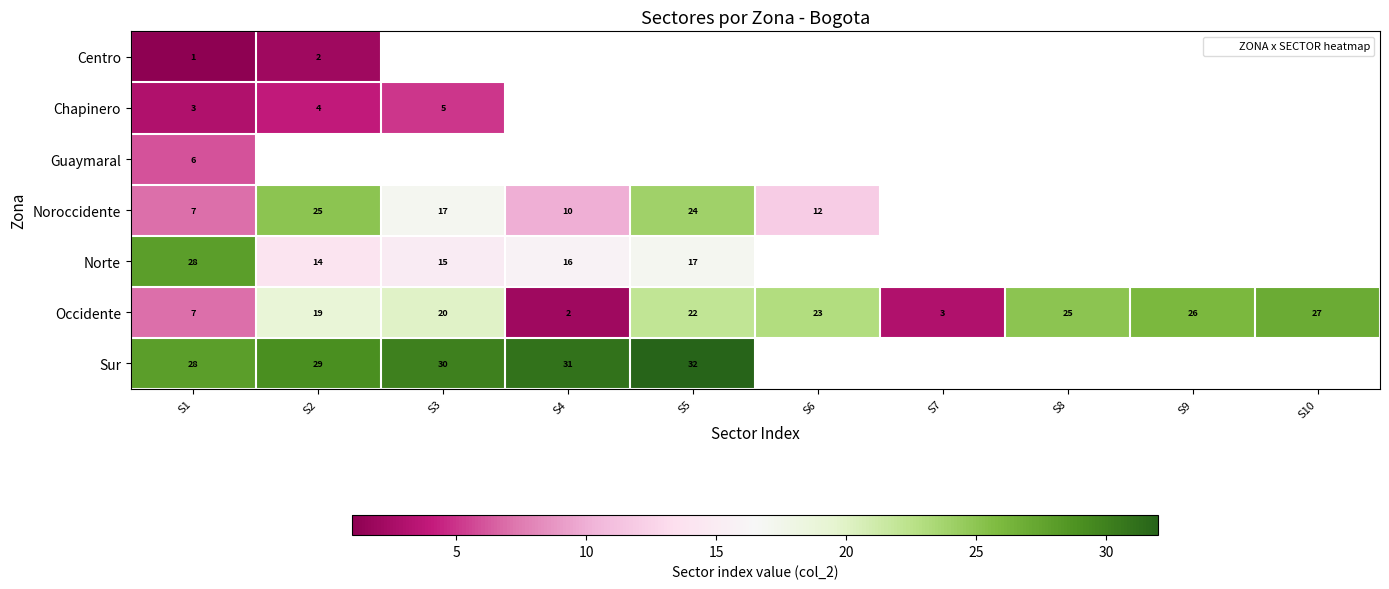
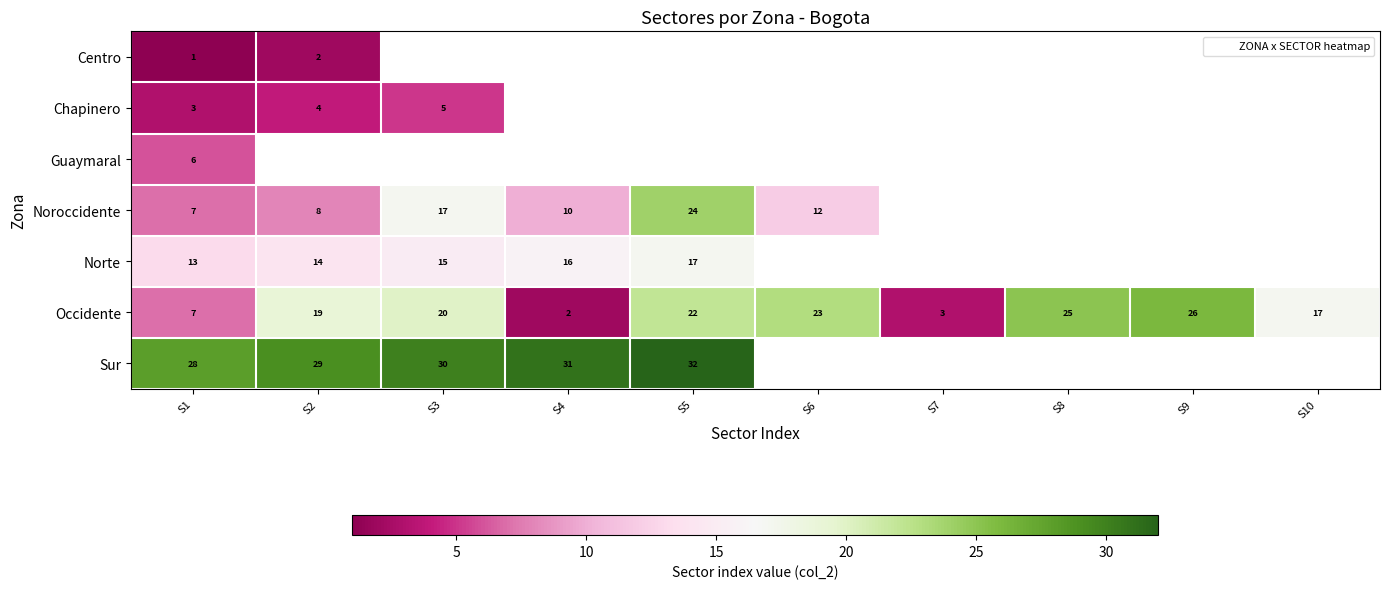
Noroccidente, S2: 25 -> 8
Norte, S1: 28 -> 13
Occidente, S10: 27 -> 17
